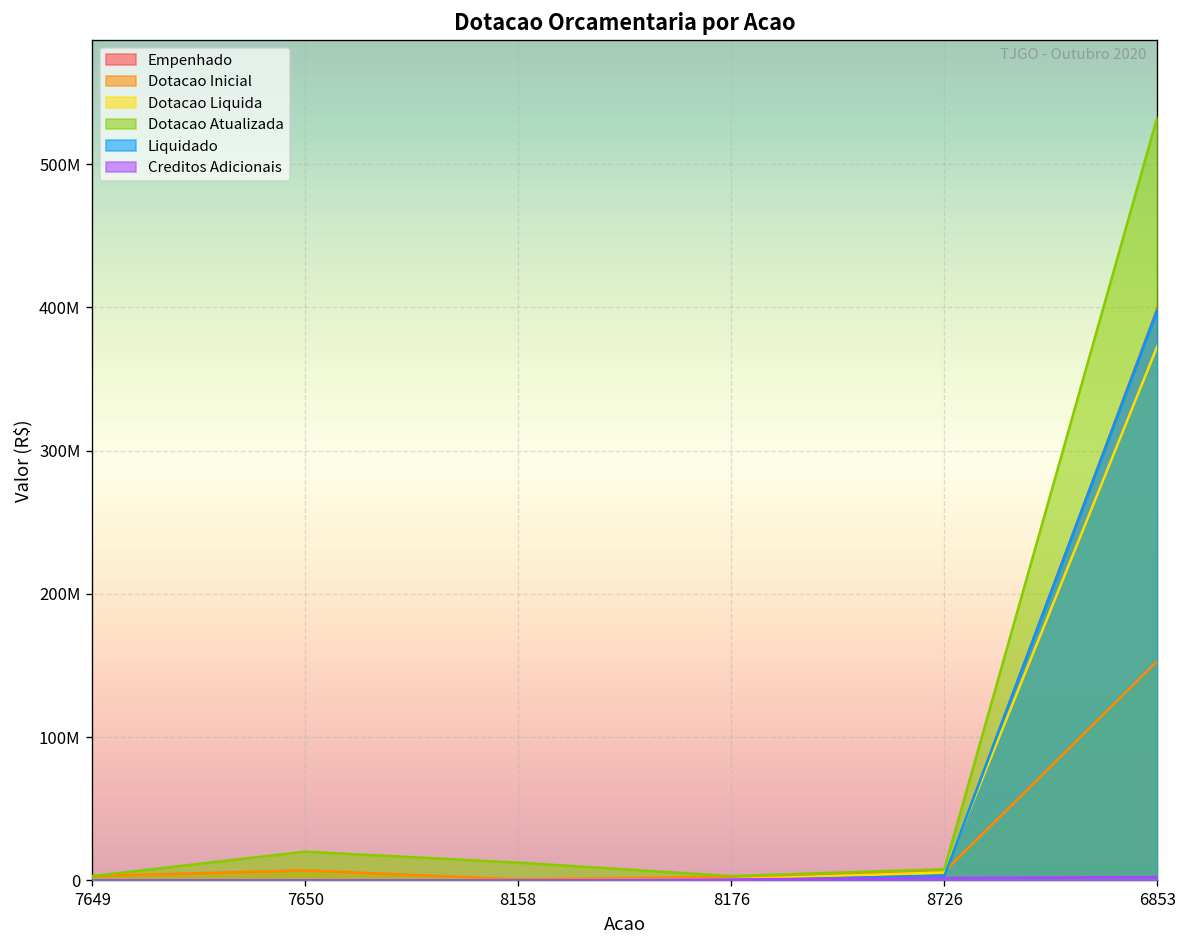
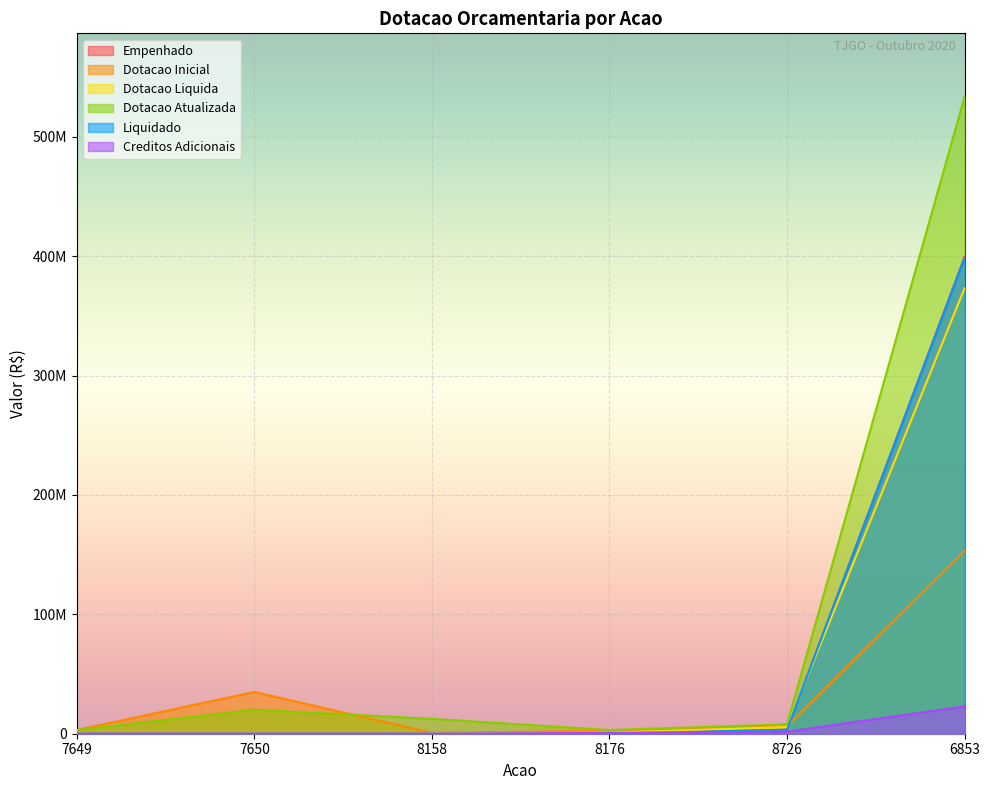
Dotacao Inicial, 7650: 7000000 -> 35000000
Creditos Adicionais, 6853: 2000000 -> 23000000
